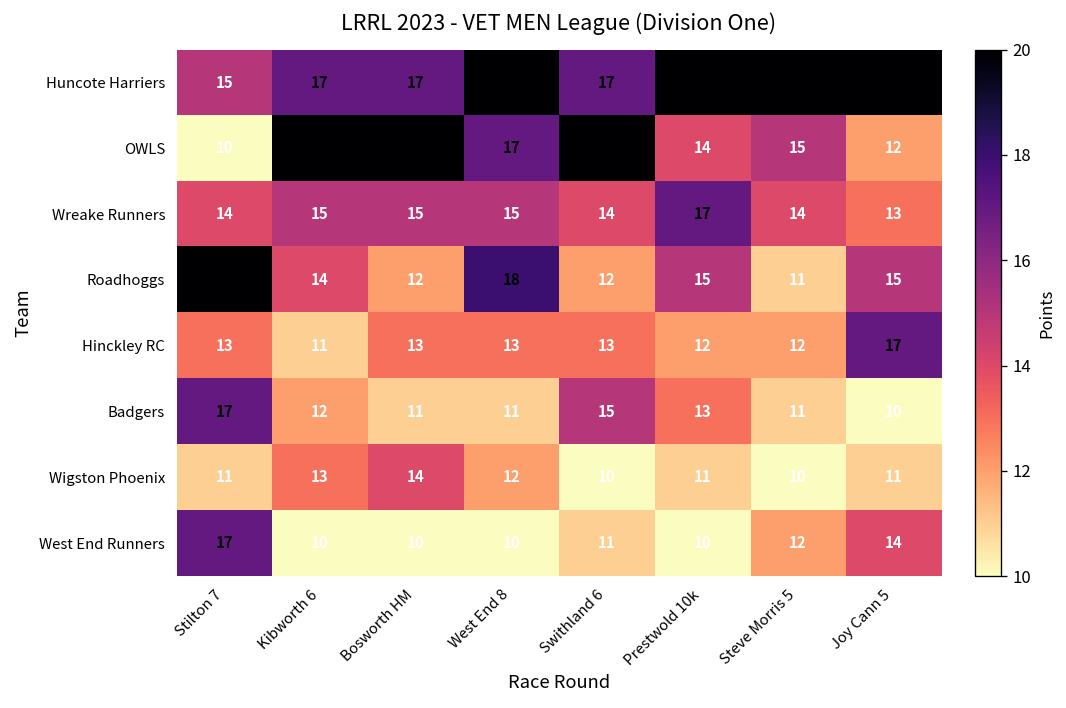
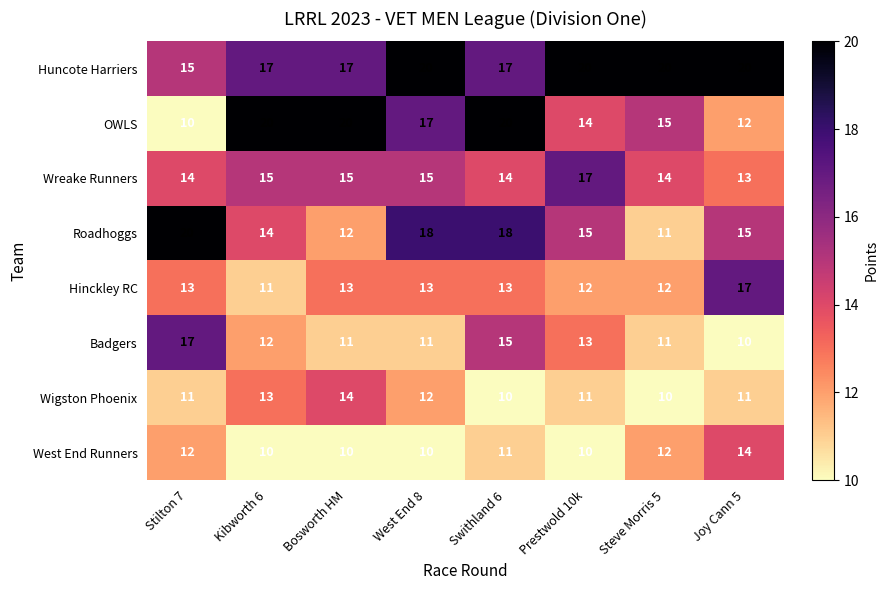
Roadhoggs, Swithland 6: 12 -> 18
West End Runners, Stilton 7: 17 -> 12
